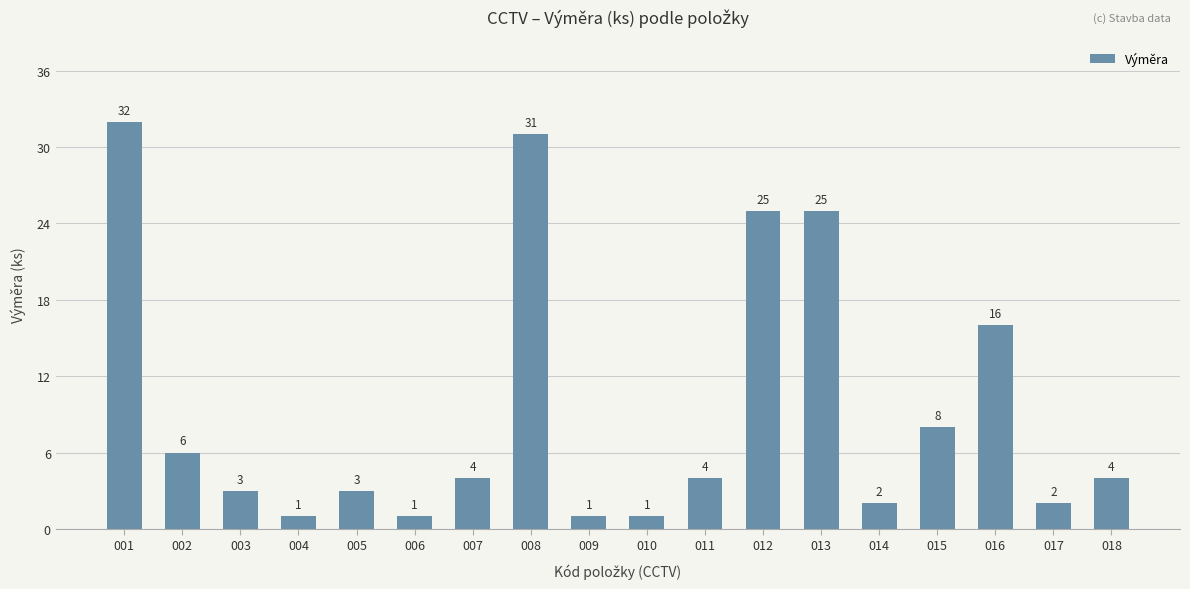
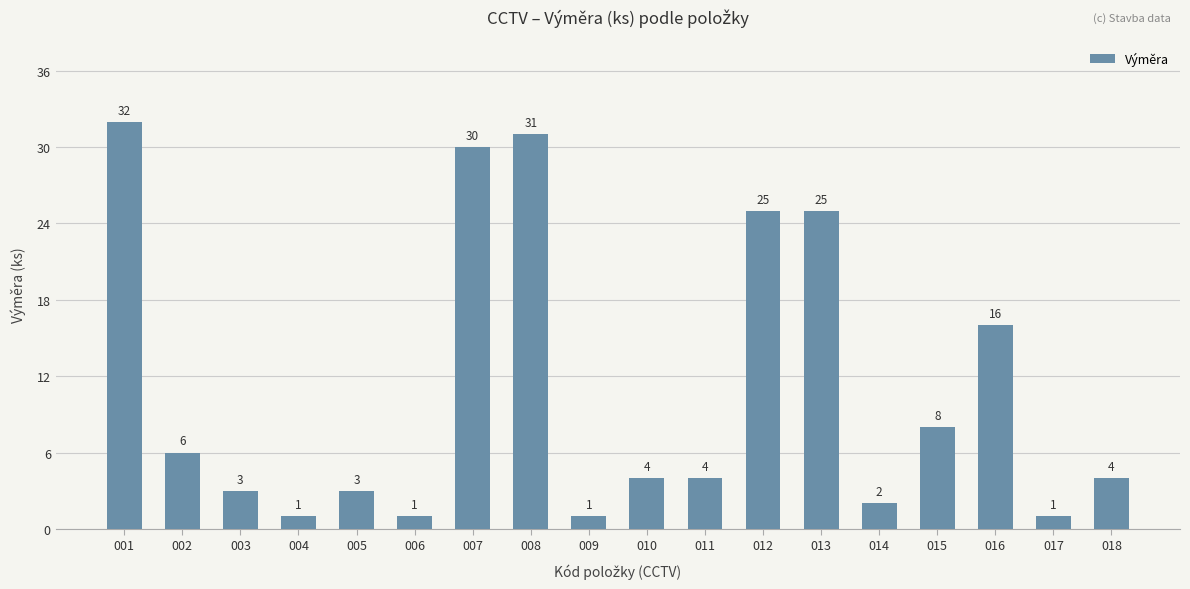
007: 4 -> 30
010: 1 -> 4
017: 2 -> 1
